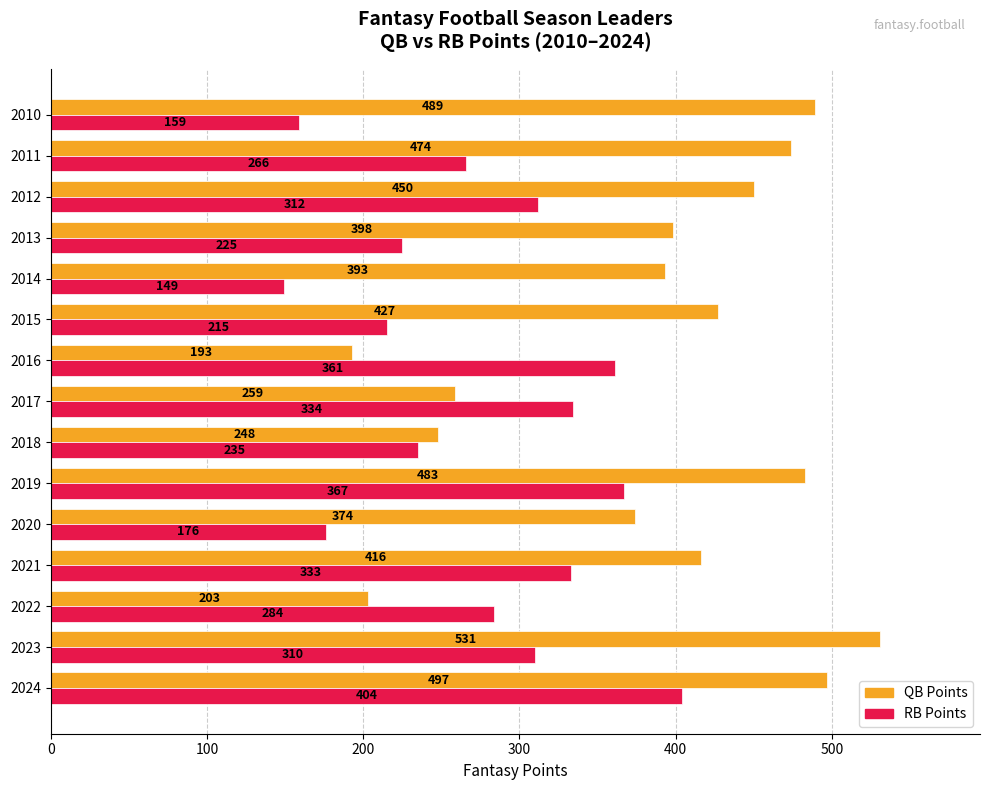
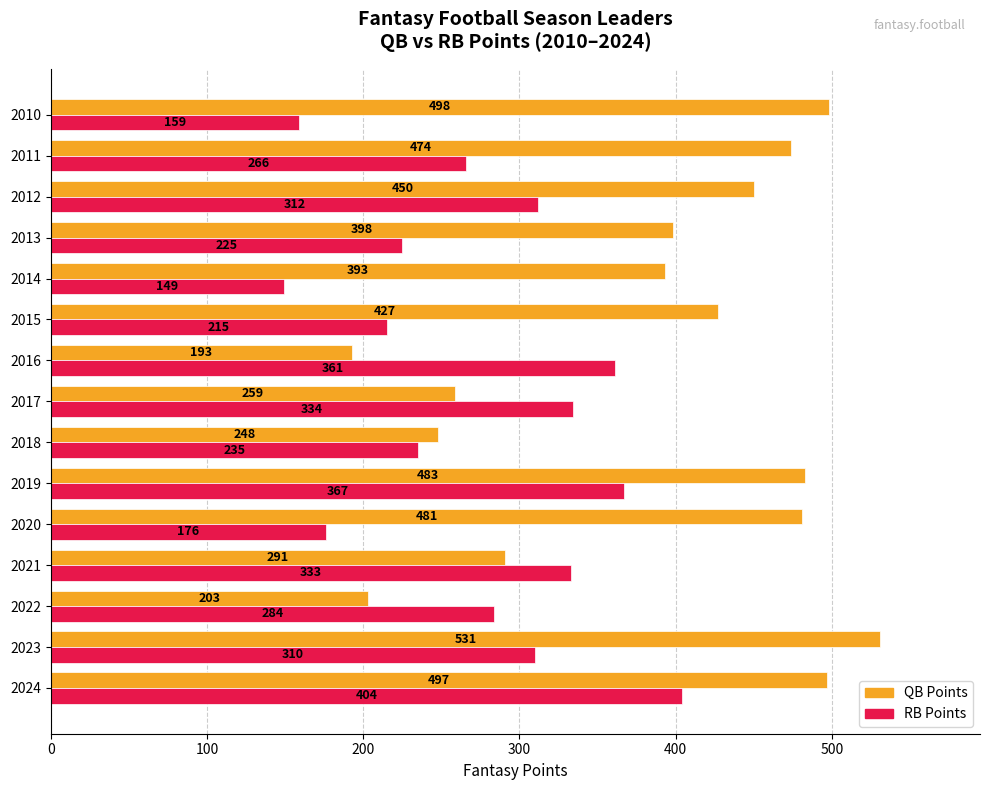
QB Points, 2010: 489 -> 498
QB Points, 2020: 374 -> 481
QB Points, 2021: 416 -> 291
